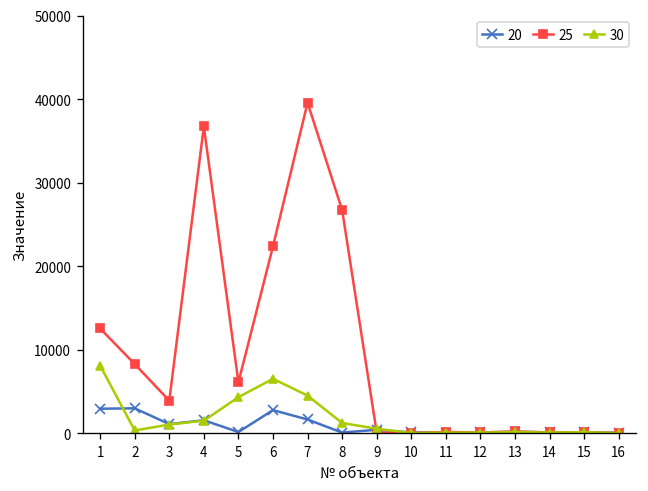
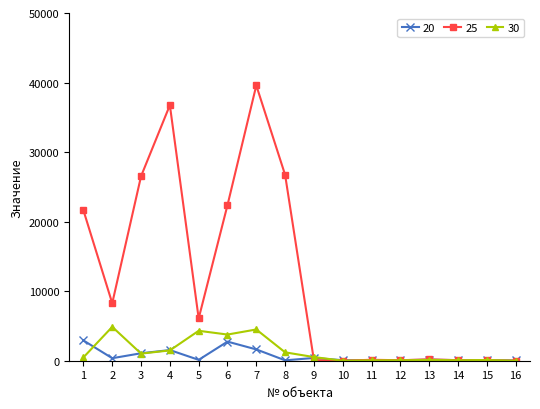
25, 1: 13000 -> 22000
30, 1: 8000 -> 0
20, 2: 3000 -> 0
30, 2: 0 -> 5000
25, 3: 4000 -> 27000
30, 6: 6000 -> 4000
